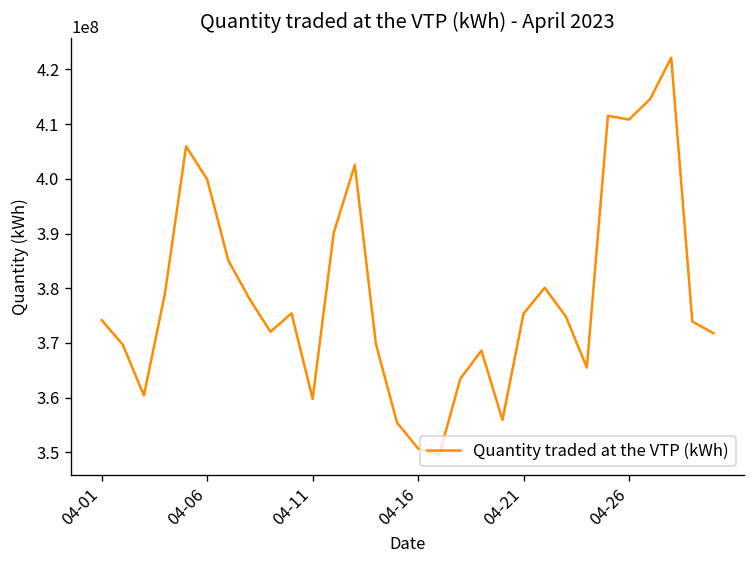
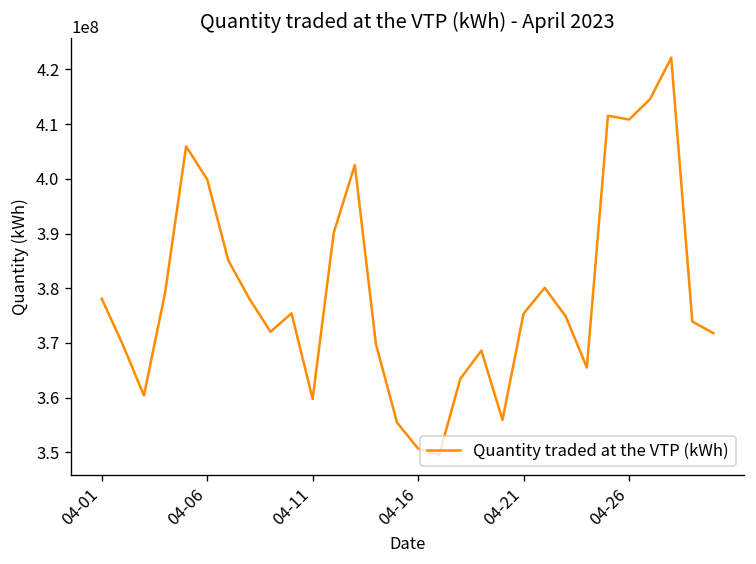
04-01: 374000000 -> 378000000
